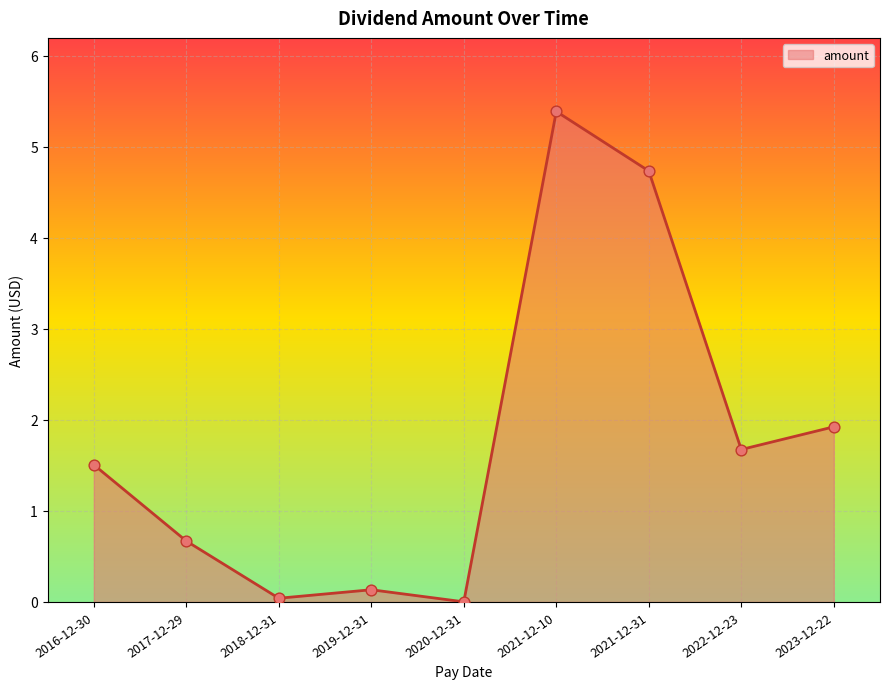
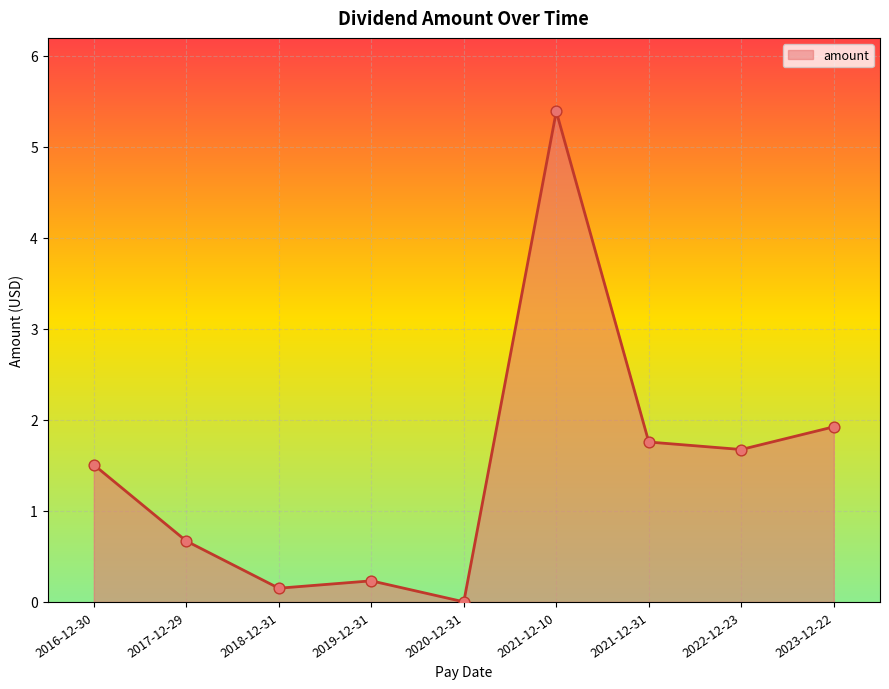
2018-12-31: 0.0 -> 0.2
2019-12-31: 0.1 -> 0.2
2021-12-31: 4.7 -> 1.8
